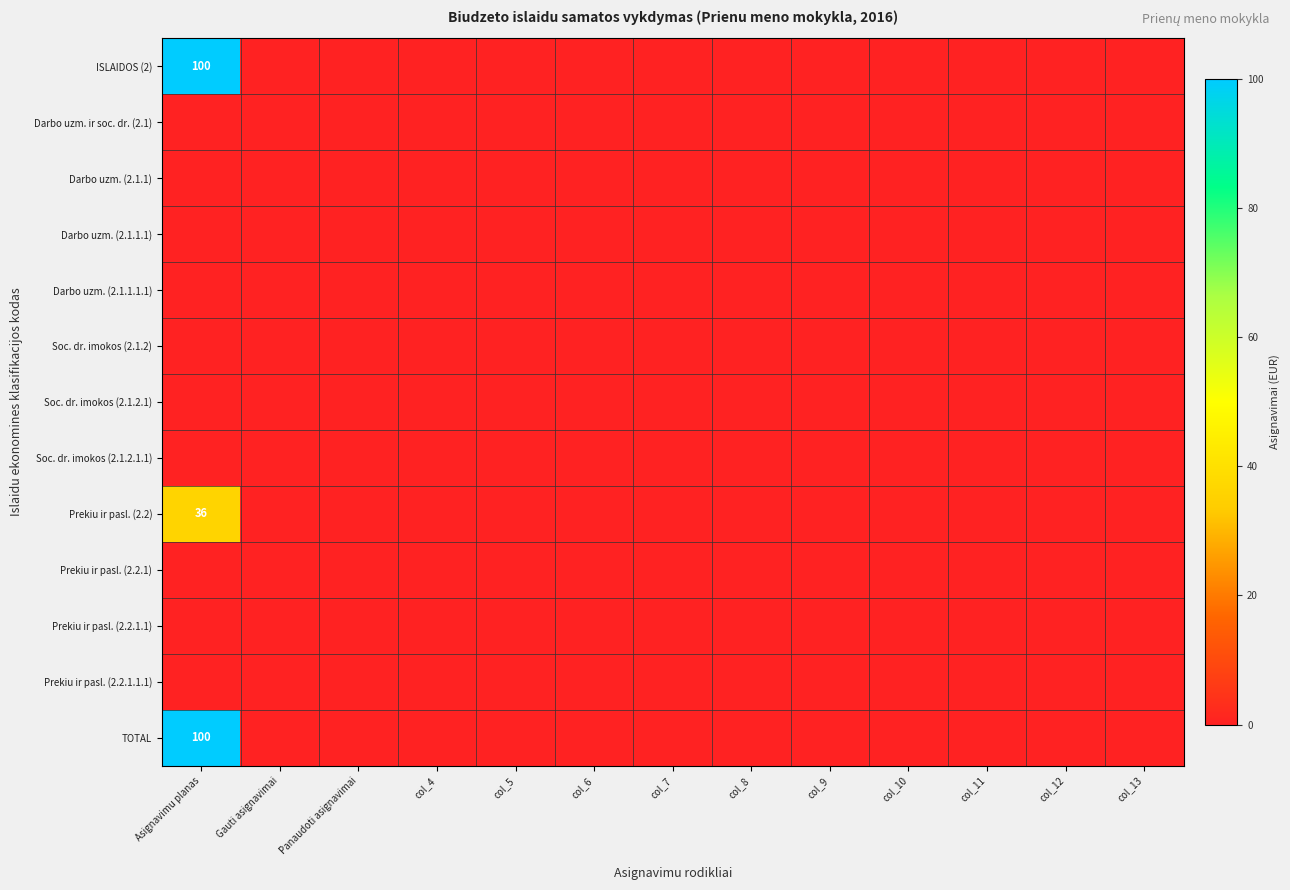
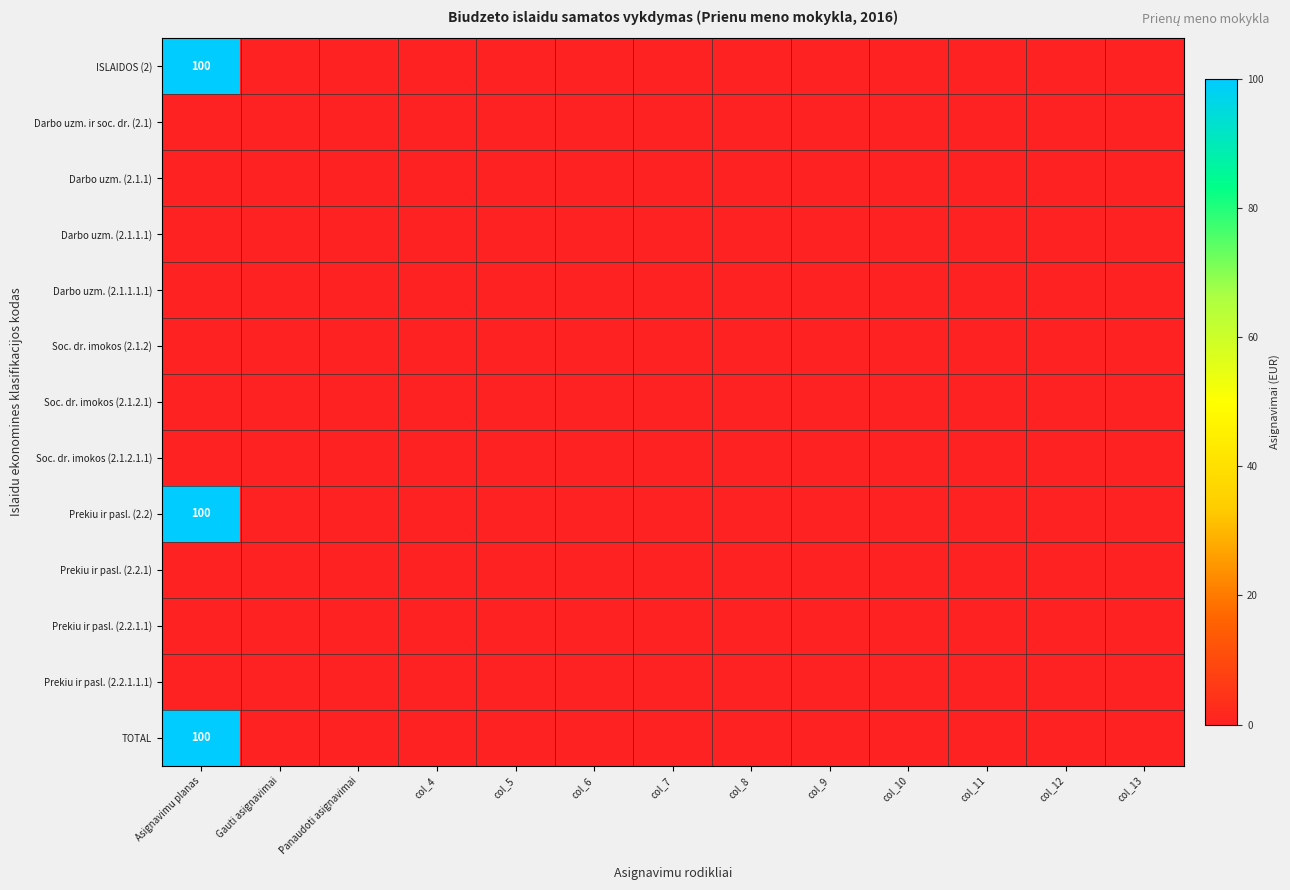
Prekiu ir pasl. (2.2), Asignavimu planas: 36 -> 100
